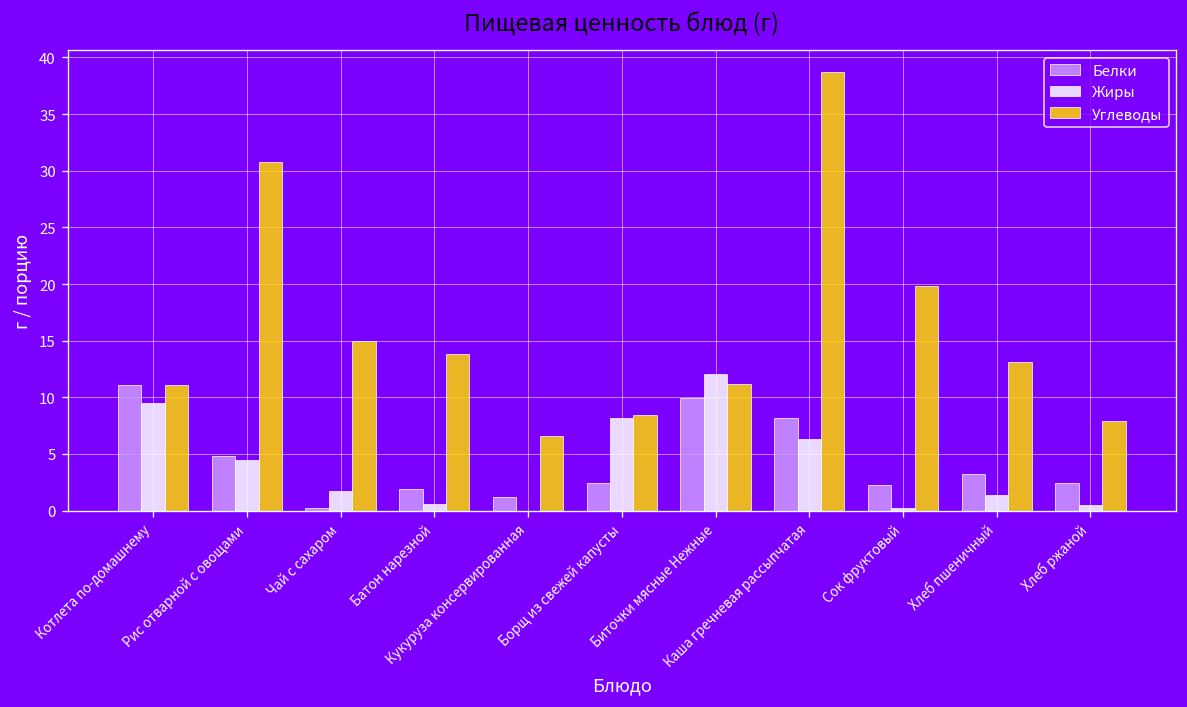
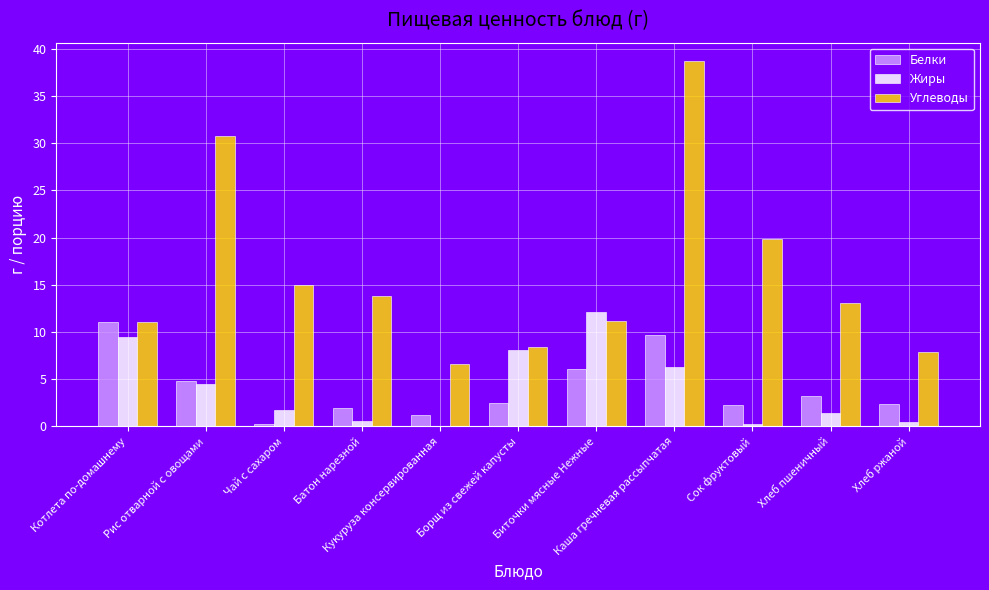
Белки, Биточки мясные Нежные: 10 -> 6
Белки, Каша гречневая рассыпчатая: 8 -> 10
